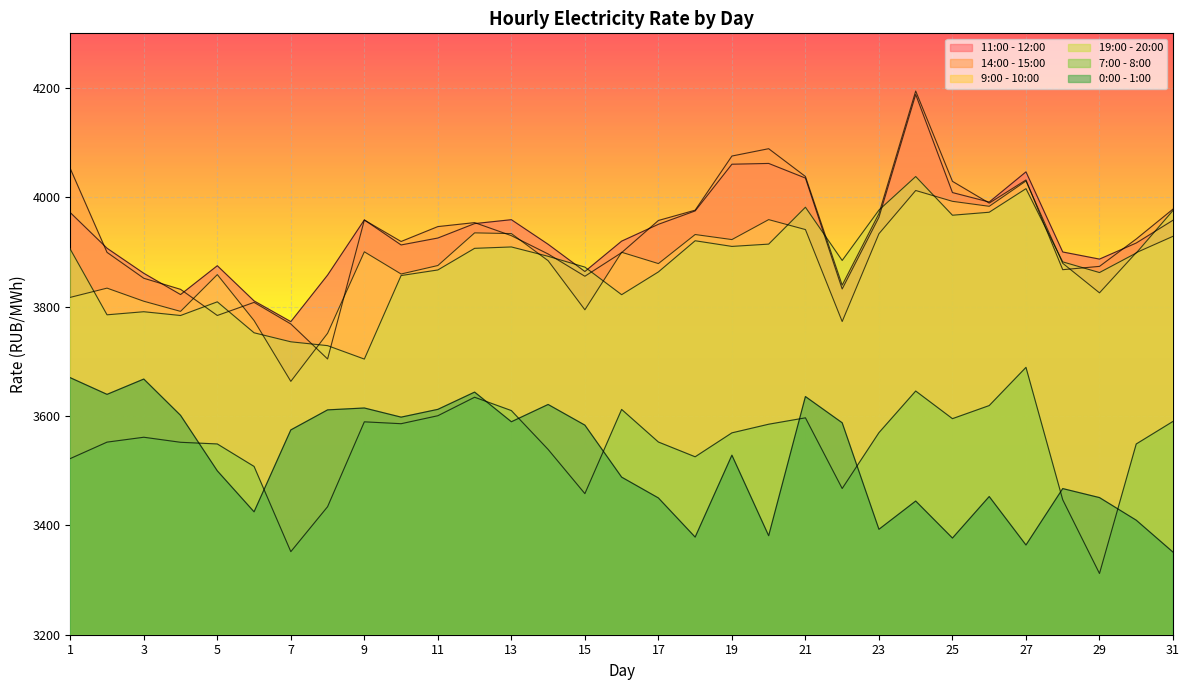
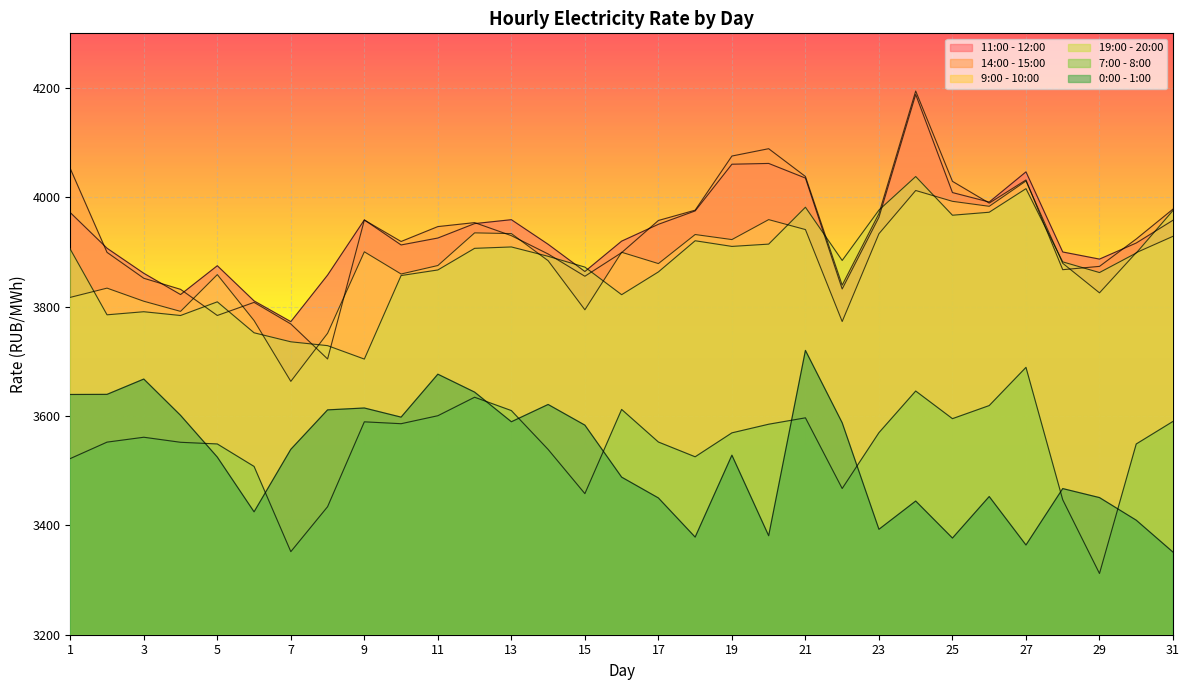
0:00 - 1:00, 1: 3670 -> 3640
0:00 - 1:00, 5: 3500 -> 3520
0:00 - 1:00, 7: 3570 -> 3540
0:00 - 1:00, 11: 3610 -> 3680
0:00 - 1:00, 21: 3640 -> 3720
